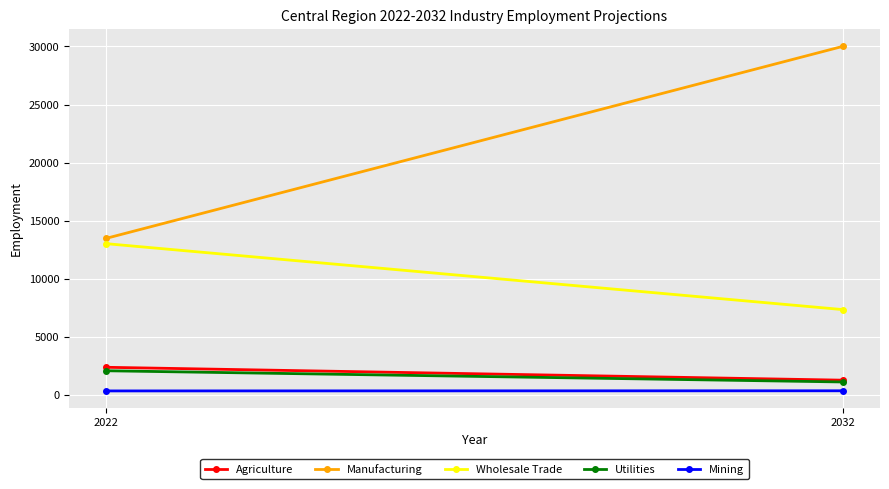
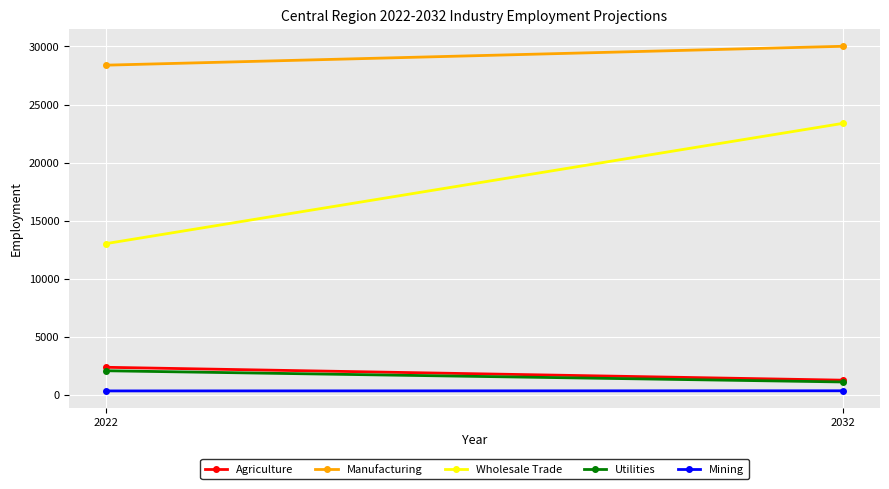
Manufacturing, 2022: 13500 -> 28400
Wholesale Trade, 2032: 7400 -> 23400
